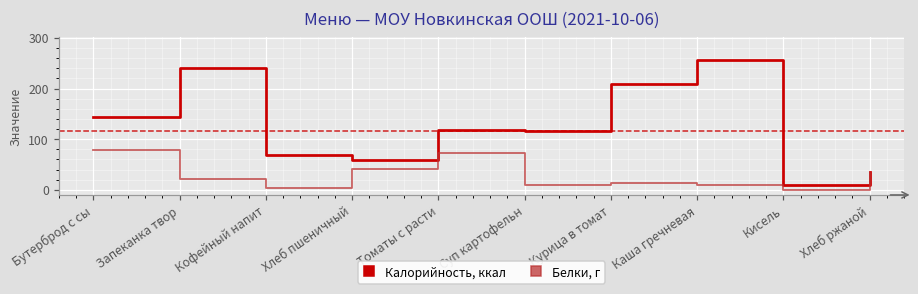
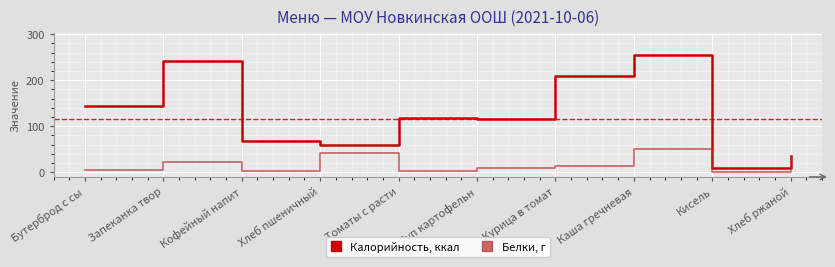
Белки, г, Бутерброд с сы: 80 -> 0
Белки, г, Томаты с расти: 70 -> 0
Белки, г, Каша гречневая: 10 -> 50
